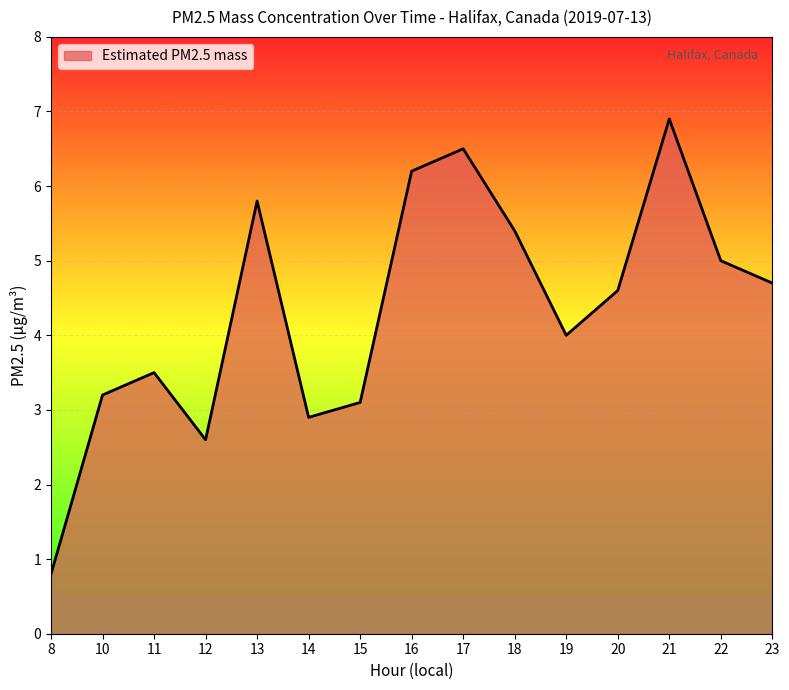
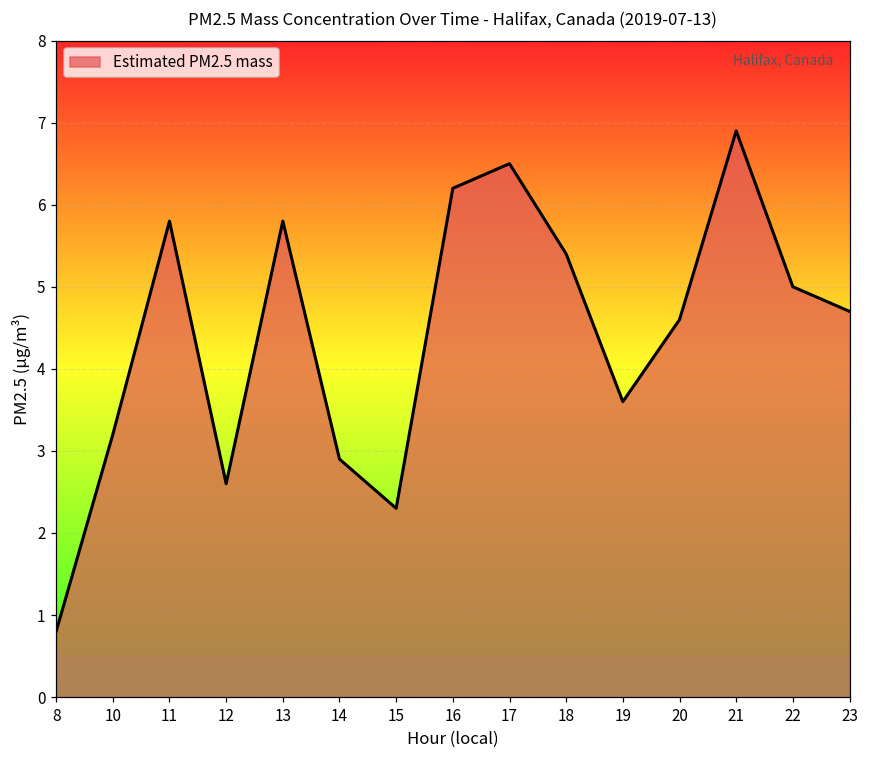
11: 3.5 -> 5.8
15: 3.1 -> 2.3
19: 4.0 -> 3.6
